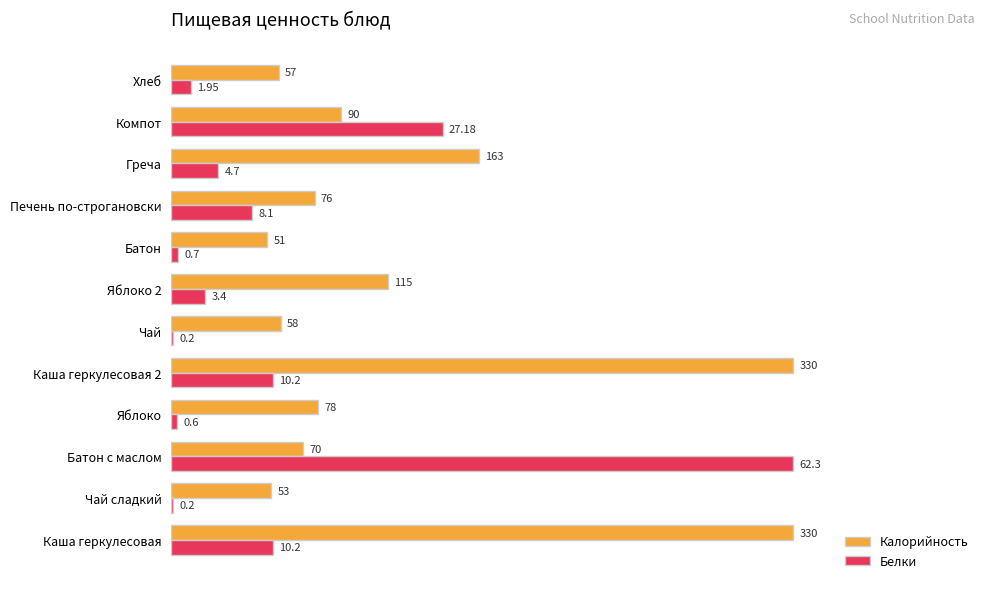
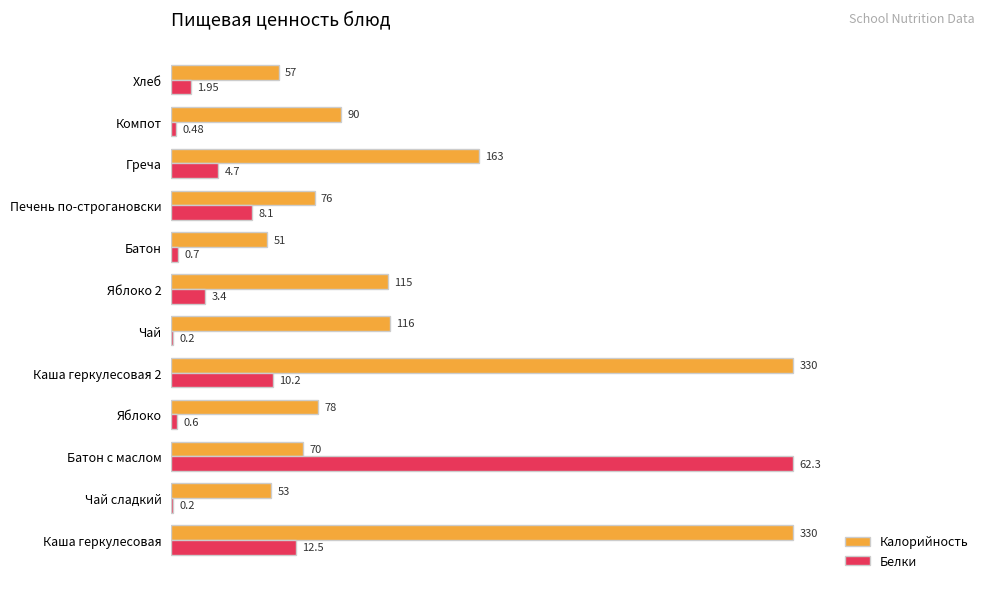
Белки, Компот: 27.18 -> 0.48
Калорийность, Чай: 58 -> 116
Белки, Каша геркулесовая: 10.2 -> 12.5
